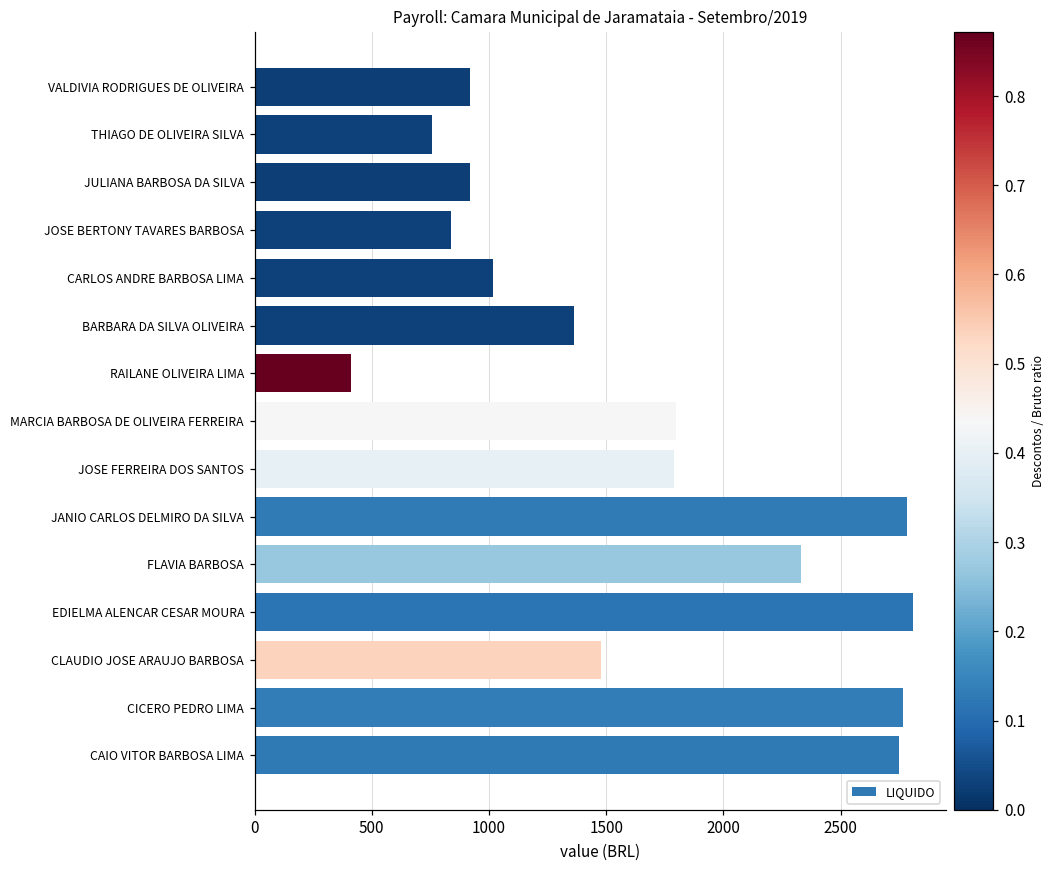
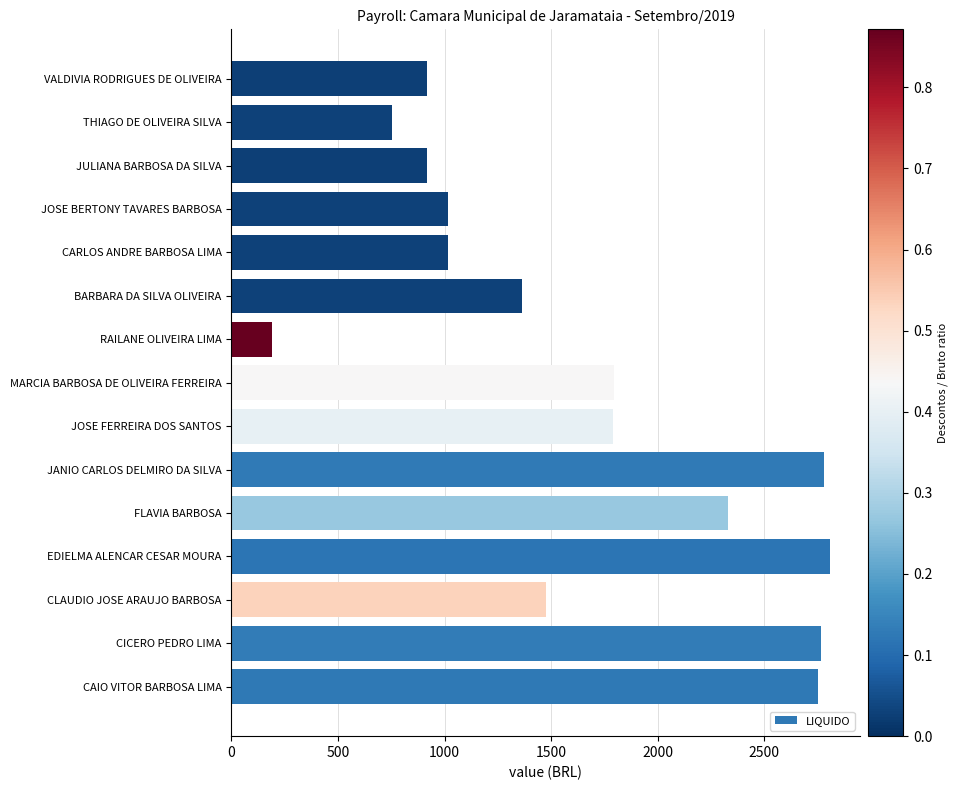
JOSE BERTONY TAVARES BARBOSA: 840 -> 1020
RAILANE OLIVEIRA LIMA: 410 -> 190
